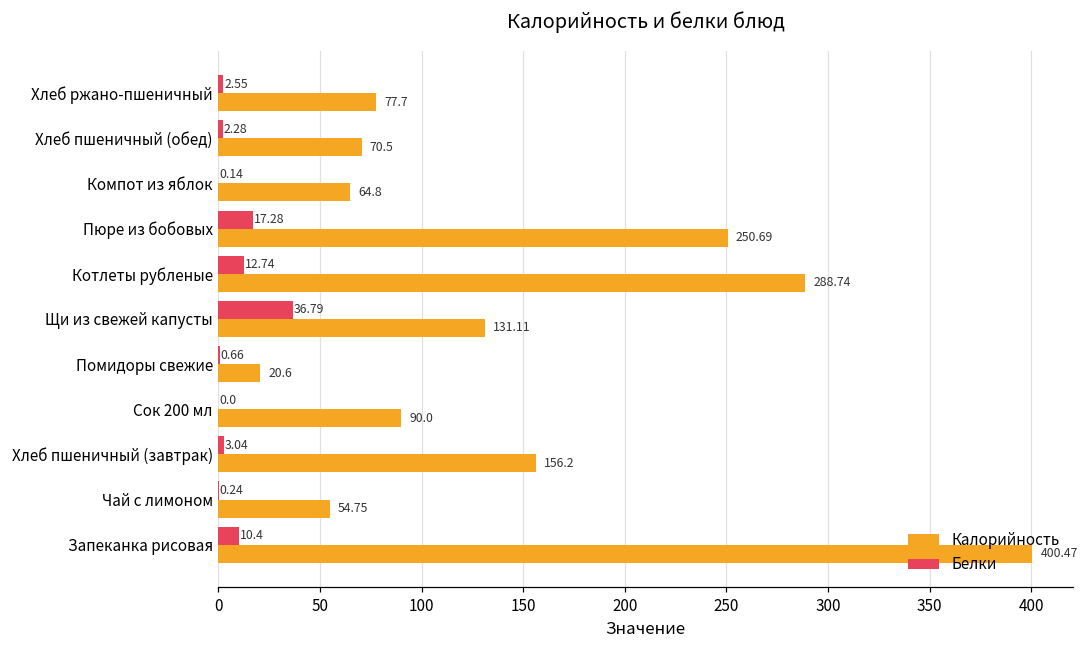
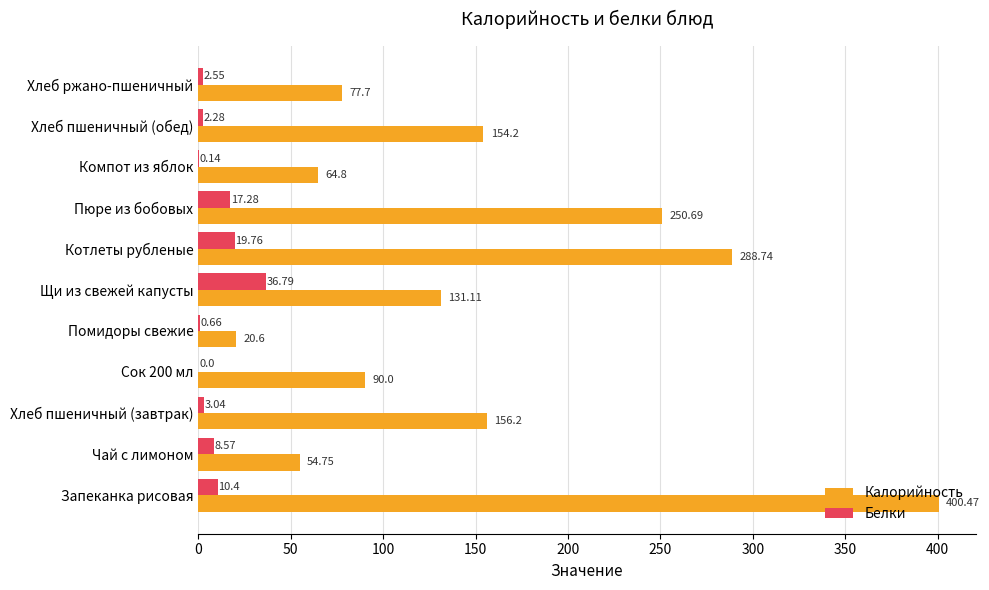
Калорийность, Хлеб пшеничный (обед): 70.5 -> 154.2
Белки, Котлеты рубленые: 12.74 -> 19.76
Белки, Чай с лимоном: 0.24 -> 8.57
